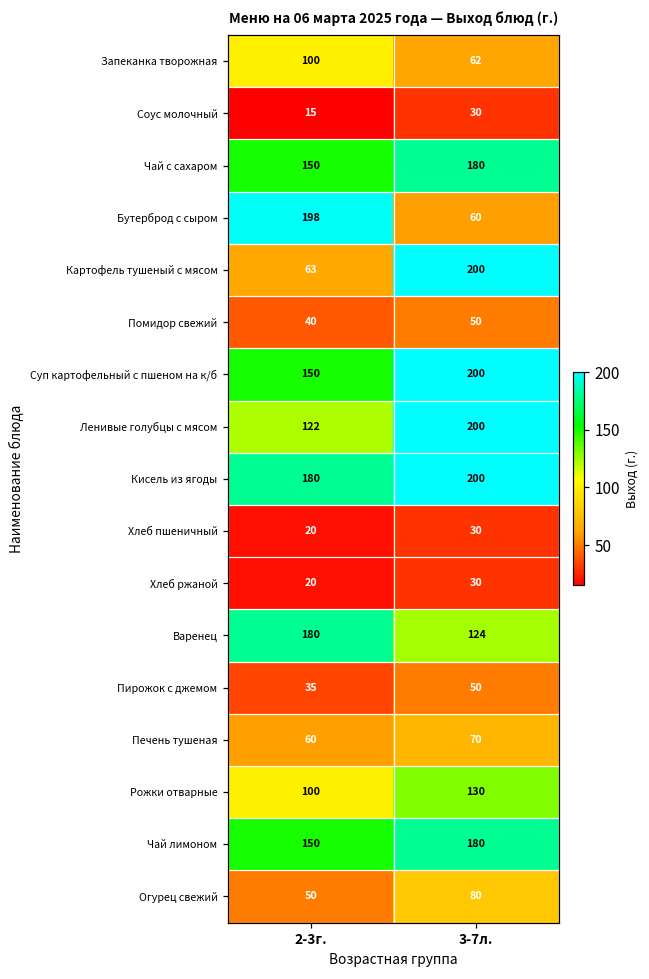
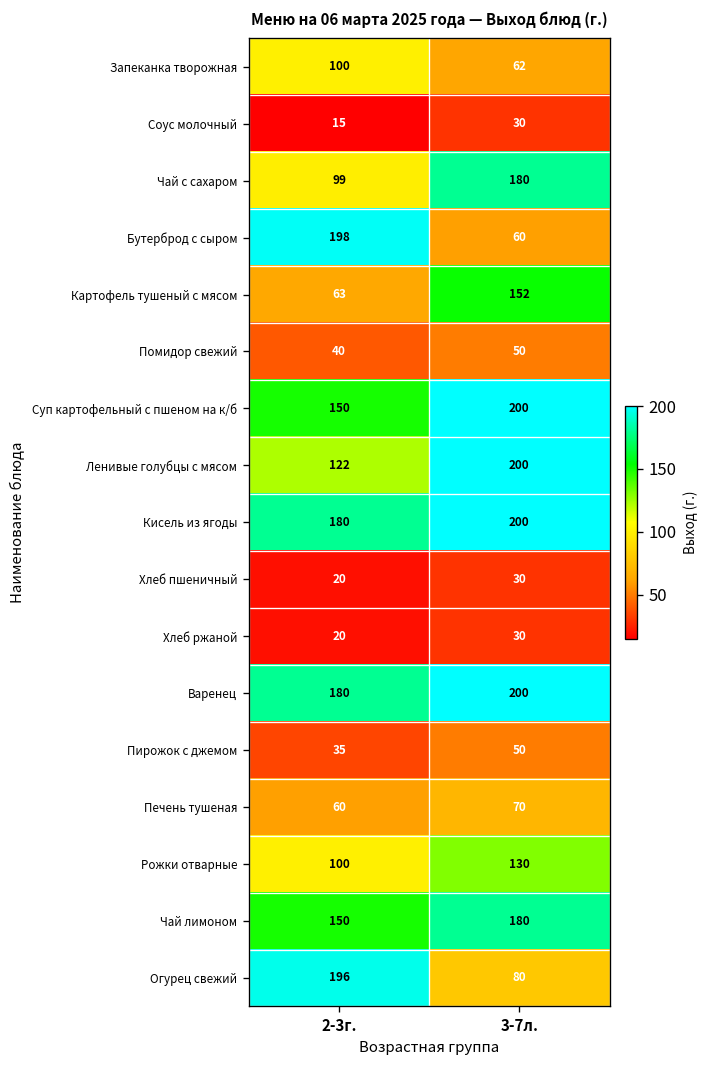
Чай с сахаром, 2-3г.: 150 -> 99
Картофель тушеный с мясом, 3-7л.: 200 -> 152
Варенец, 3-7л.: 124 -> 200
Огурец свежий, 2-3г.: 50 -> 196
